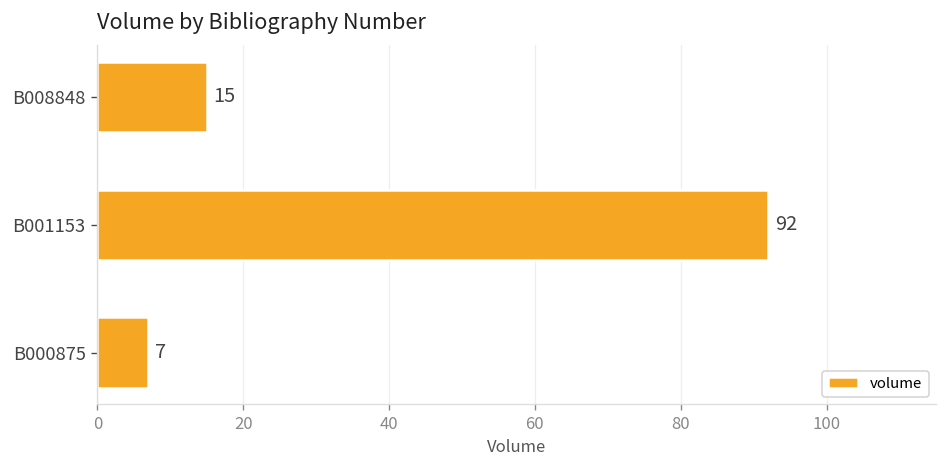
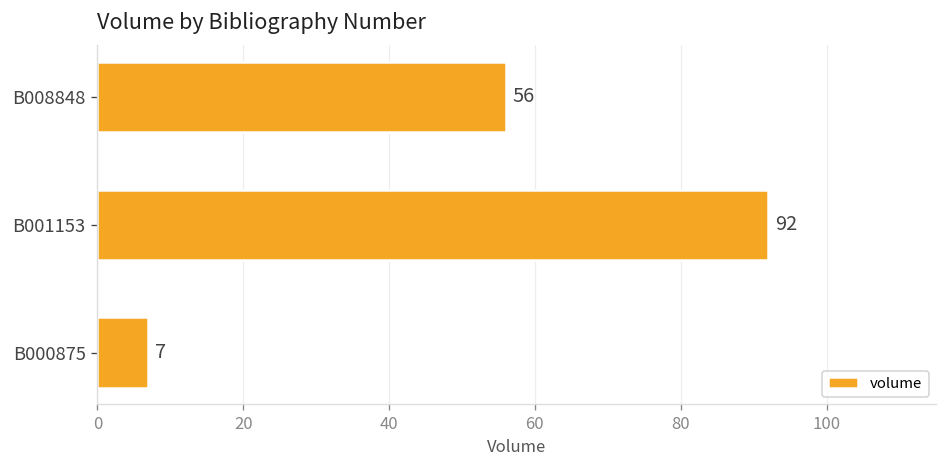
B008848: 15 -> 56
